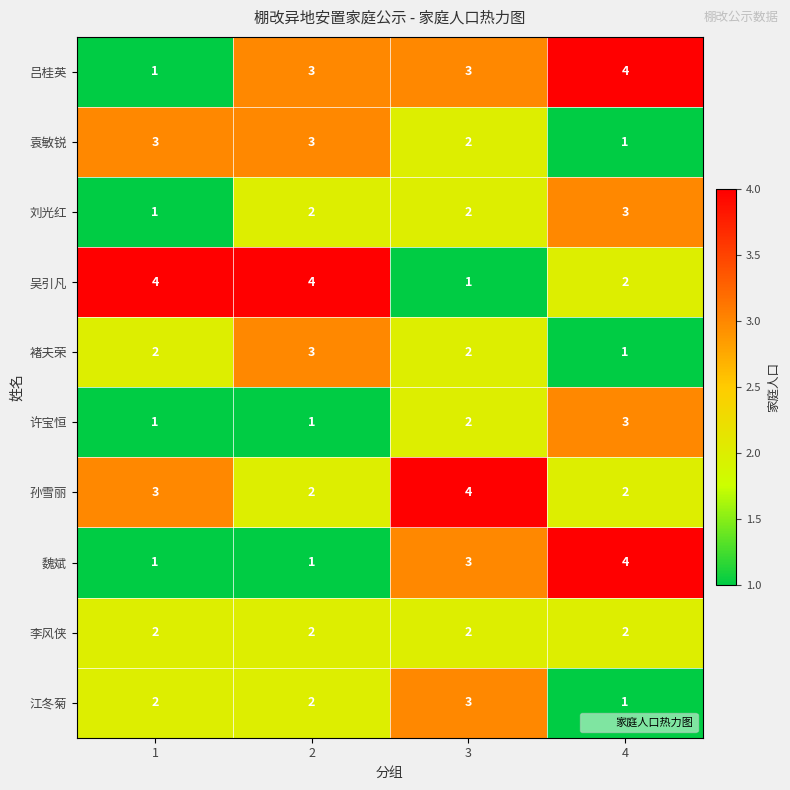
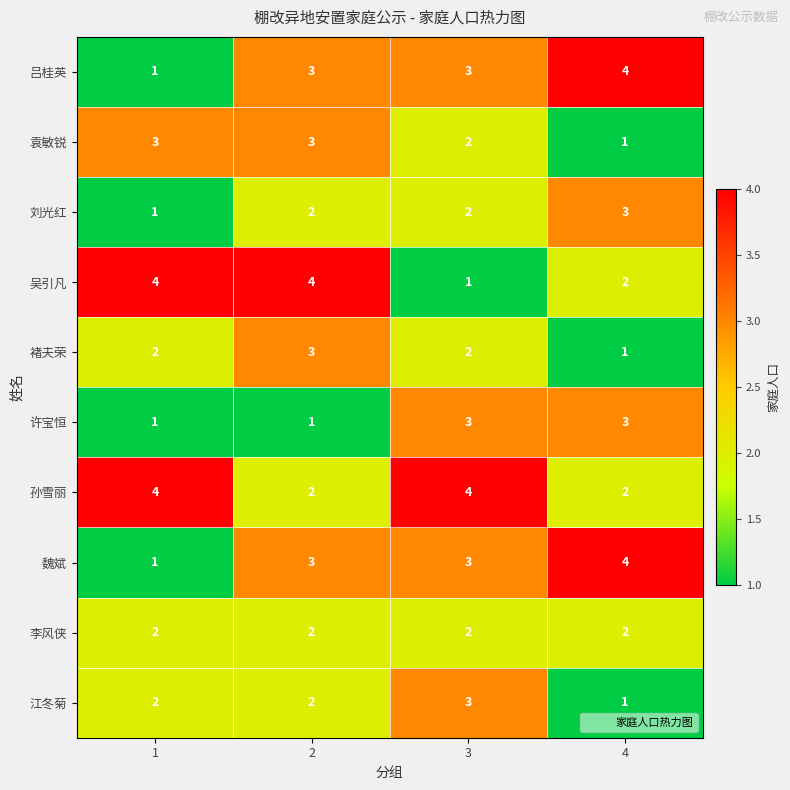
许宝恒, 3: 2 -> 3
孙雪丽, 1: 3 -> 4
魏斌, 2: 1 -> 3
